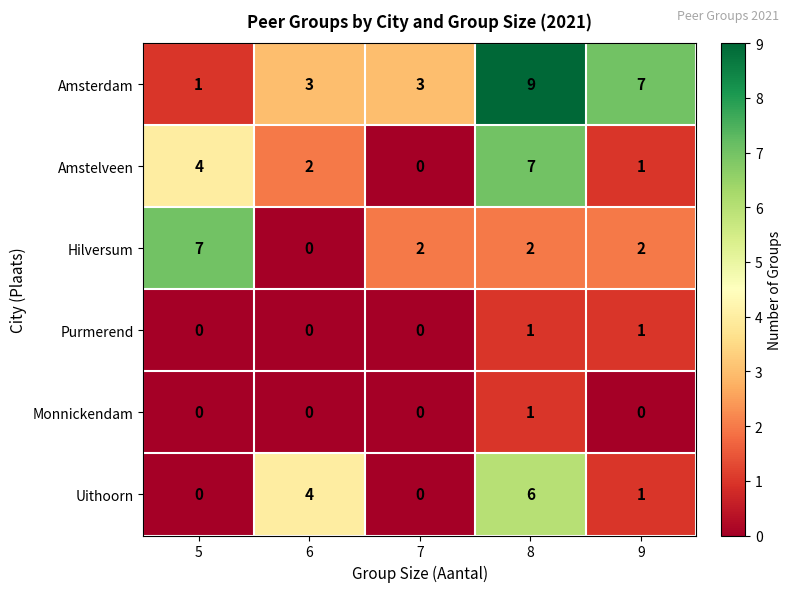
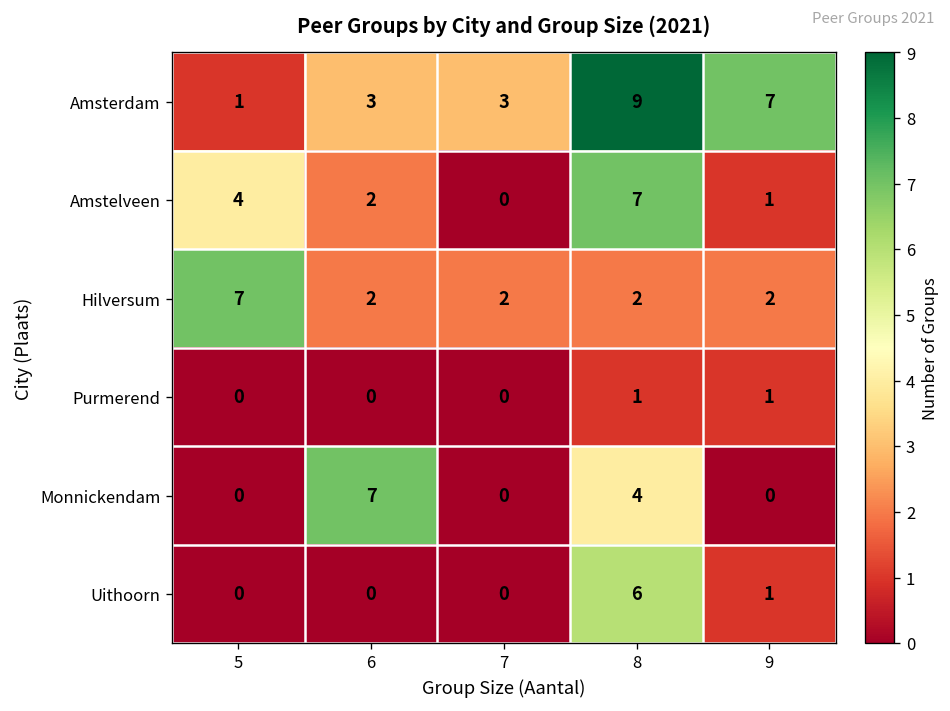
Hilversum, 6: 0 -> 2
Monnickendam, 6: 0 -> 7
Monnickendam, 8: 1 -> 4
Uithoorn, 6: 4 -> 0
